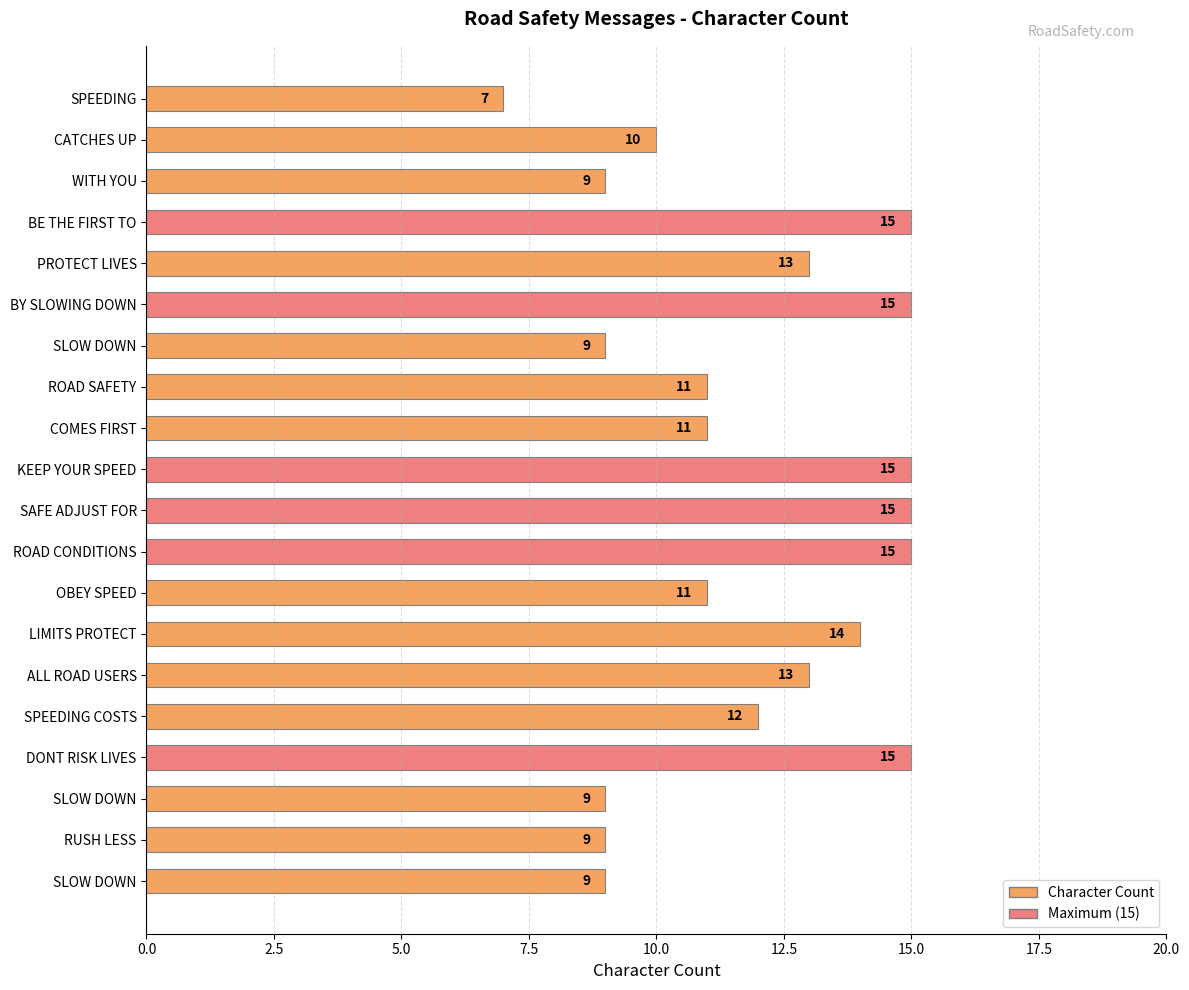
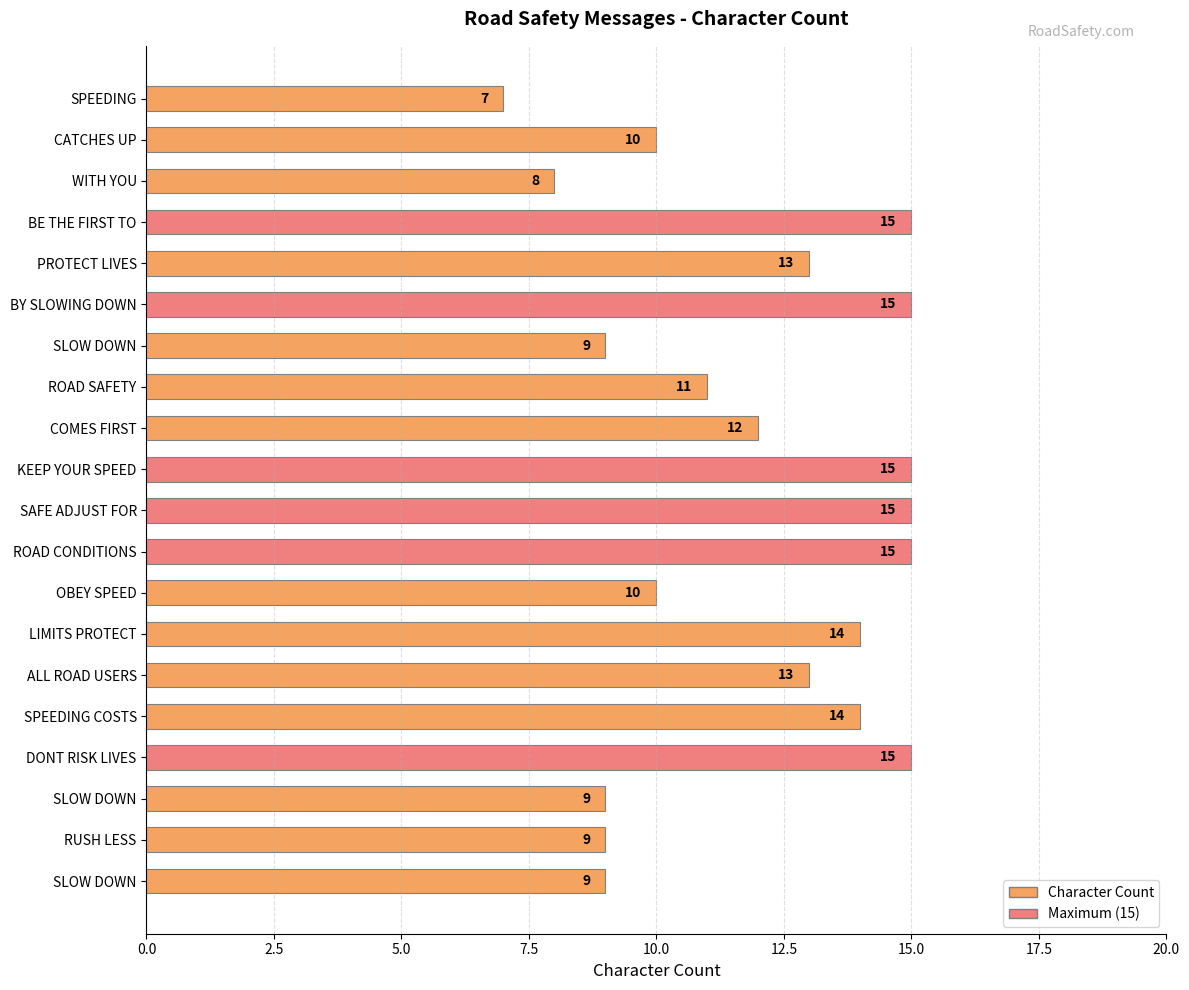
WITH YOU: 9 -> 8
COMES FIRST: 11 -> 12
OBEY SPEED: 11 -> 10
SPEEDING COSTS: 12 -> 14
